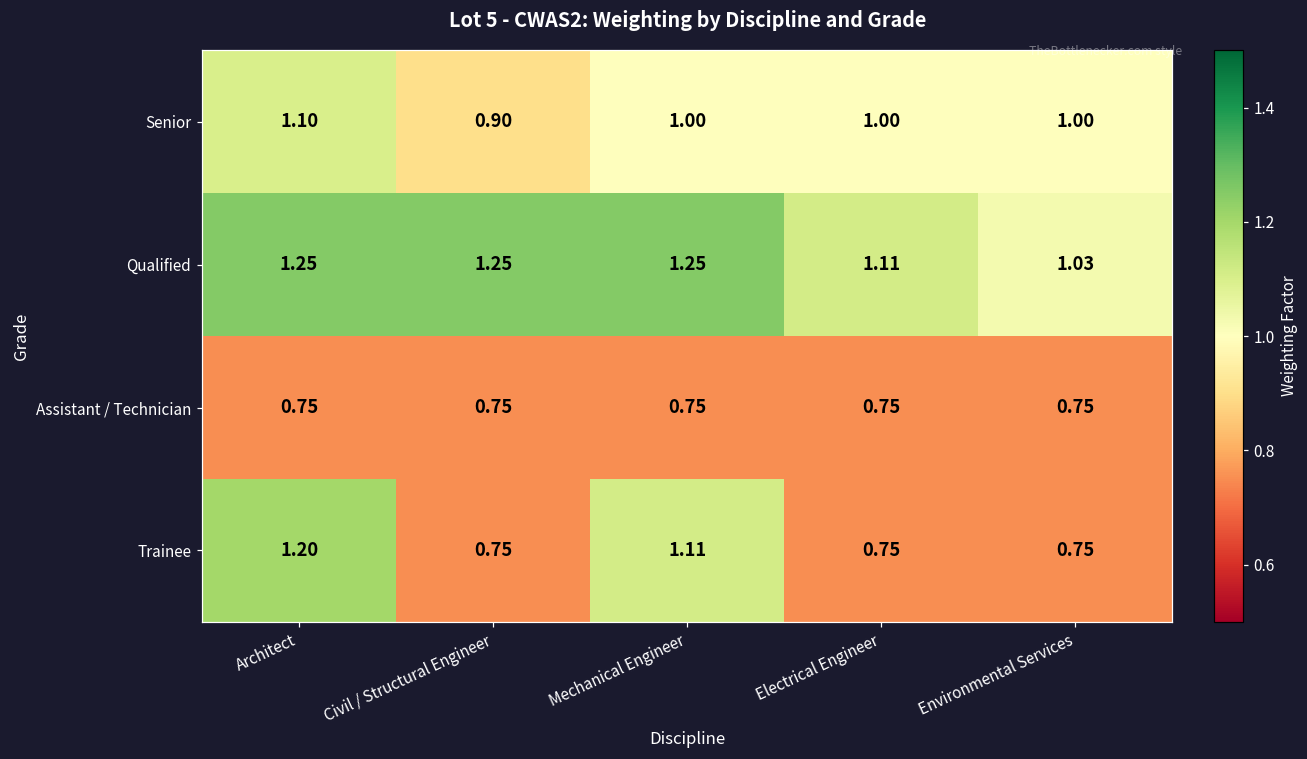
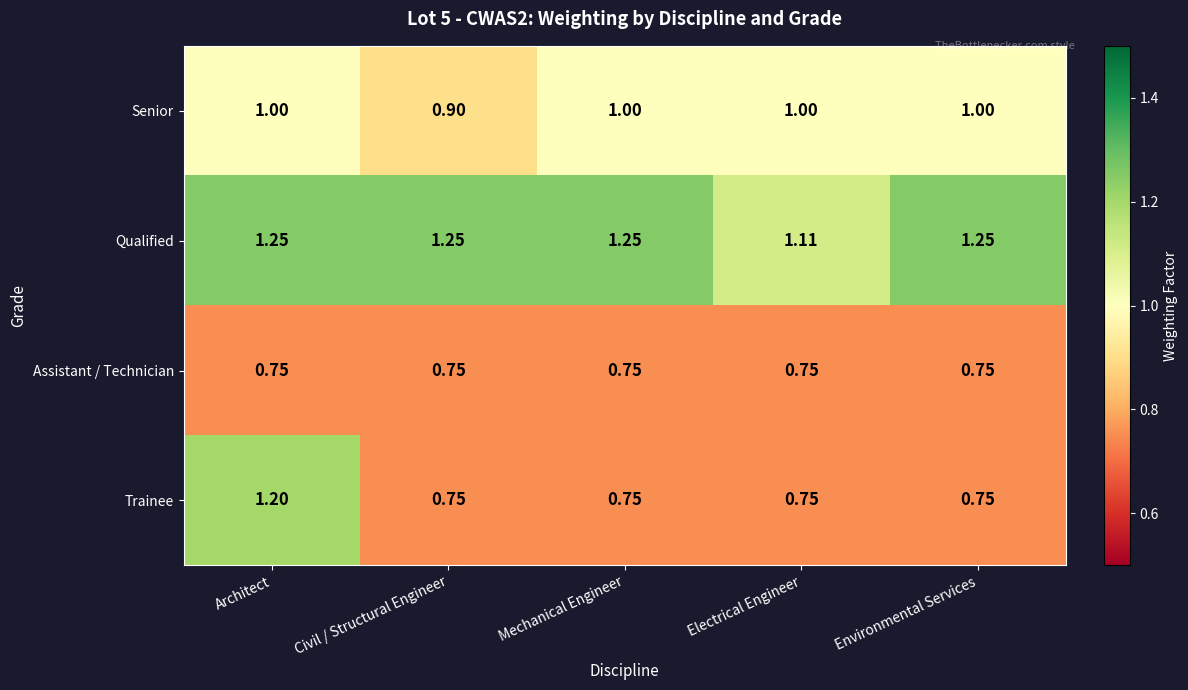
Senior, Architect: 1.10 -> 1.00
Qualified, Environmental Services: 1.03 -> 1.25
Trainee, Mechanical Engineer: 1.11 -> 0.75
